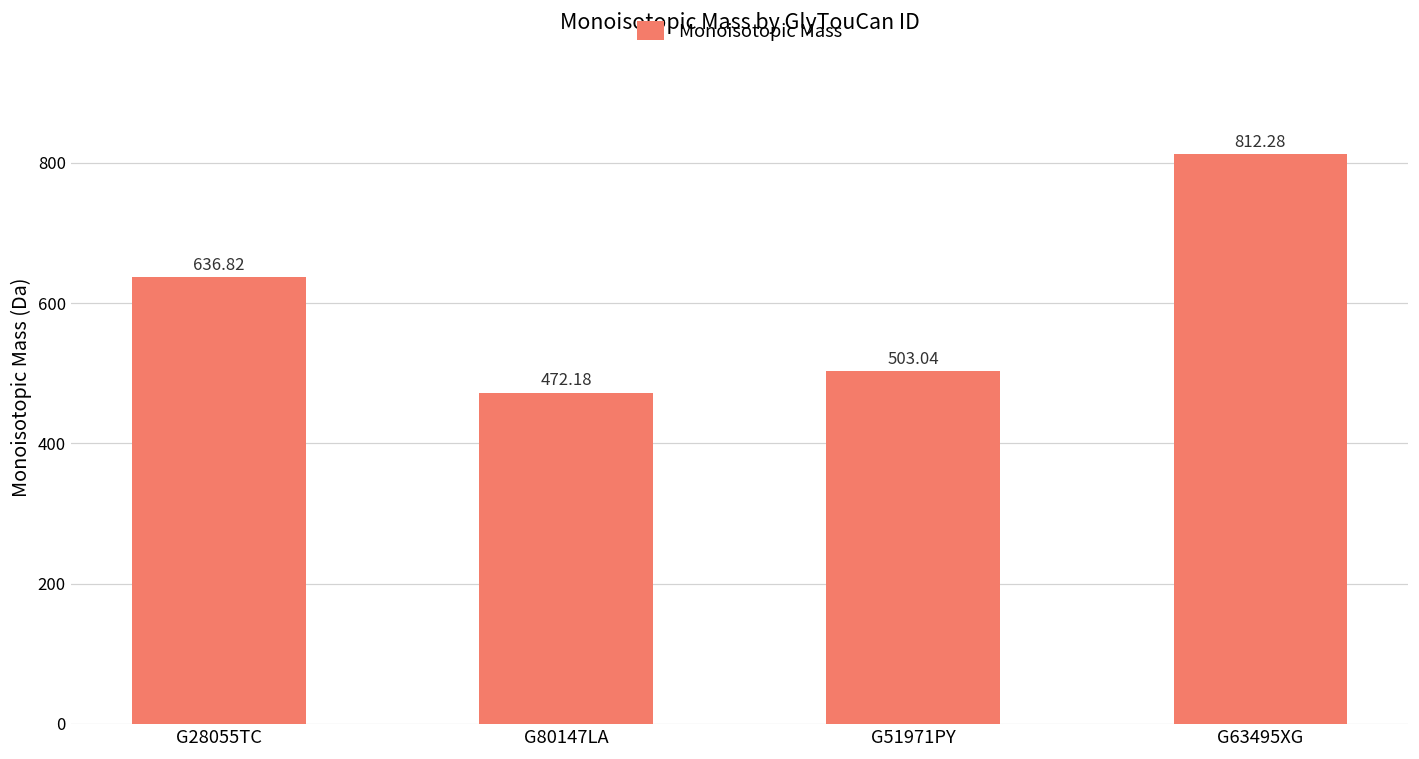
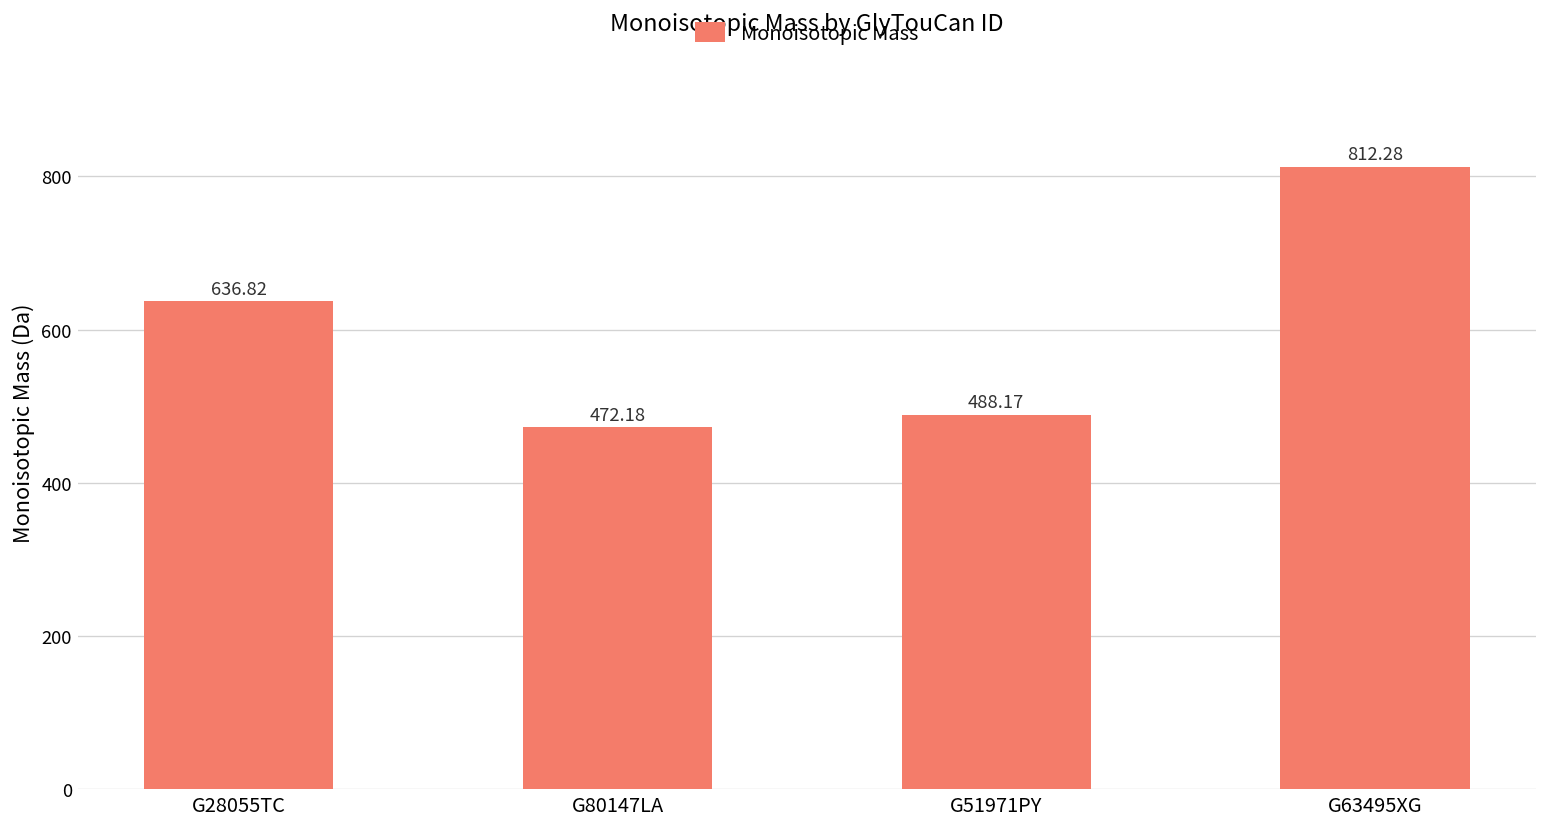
G51971PY: 503.04 -> 488.17
